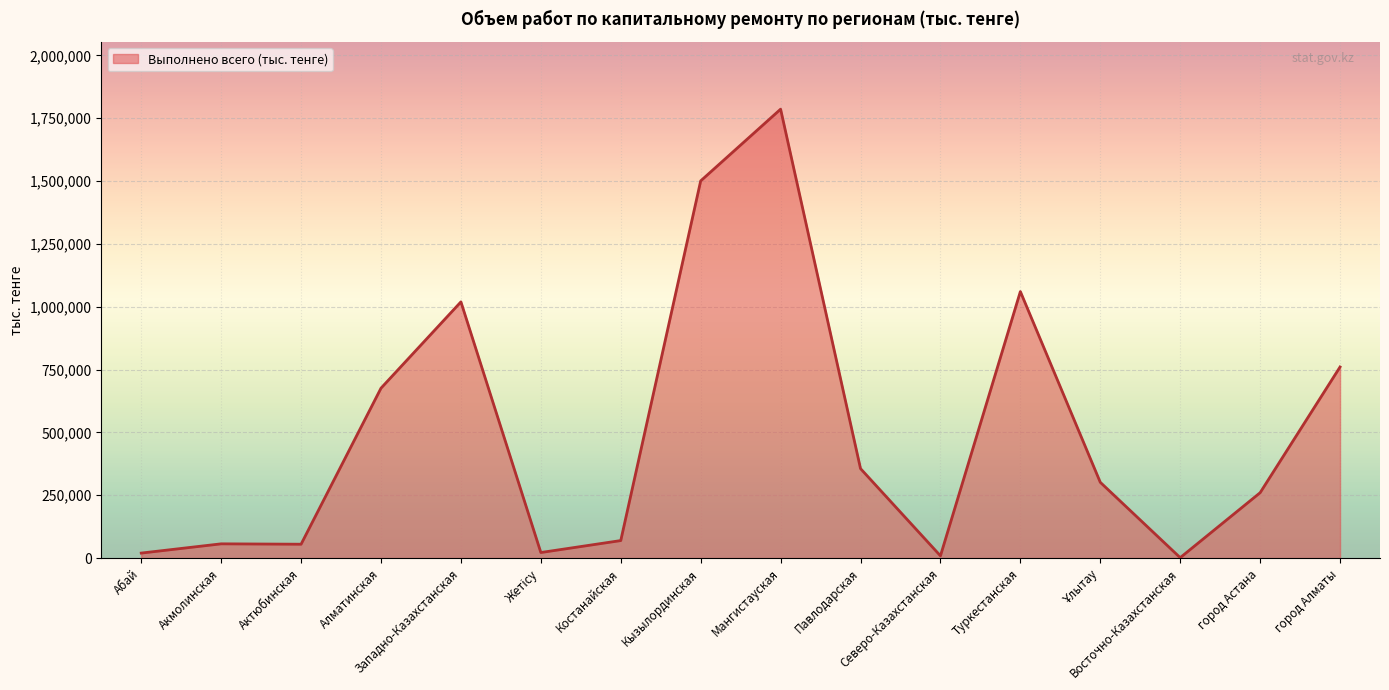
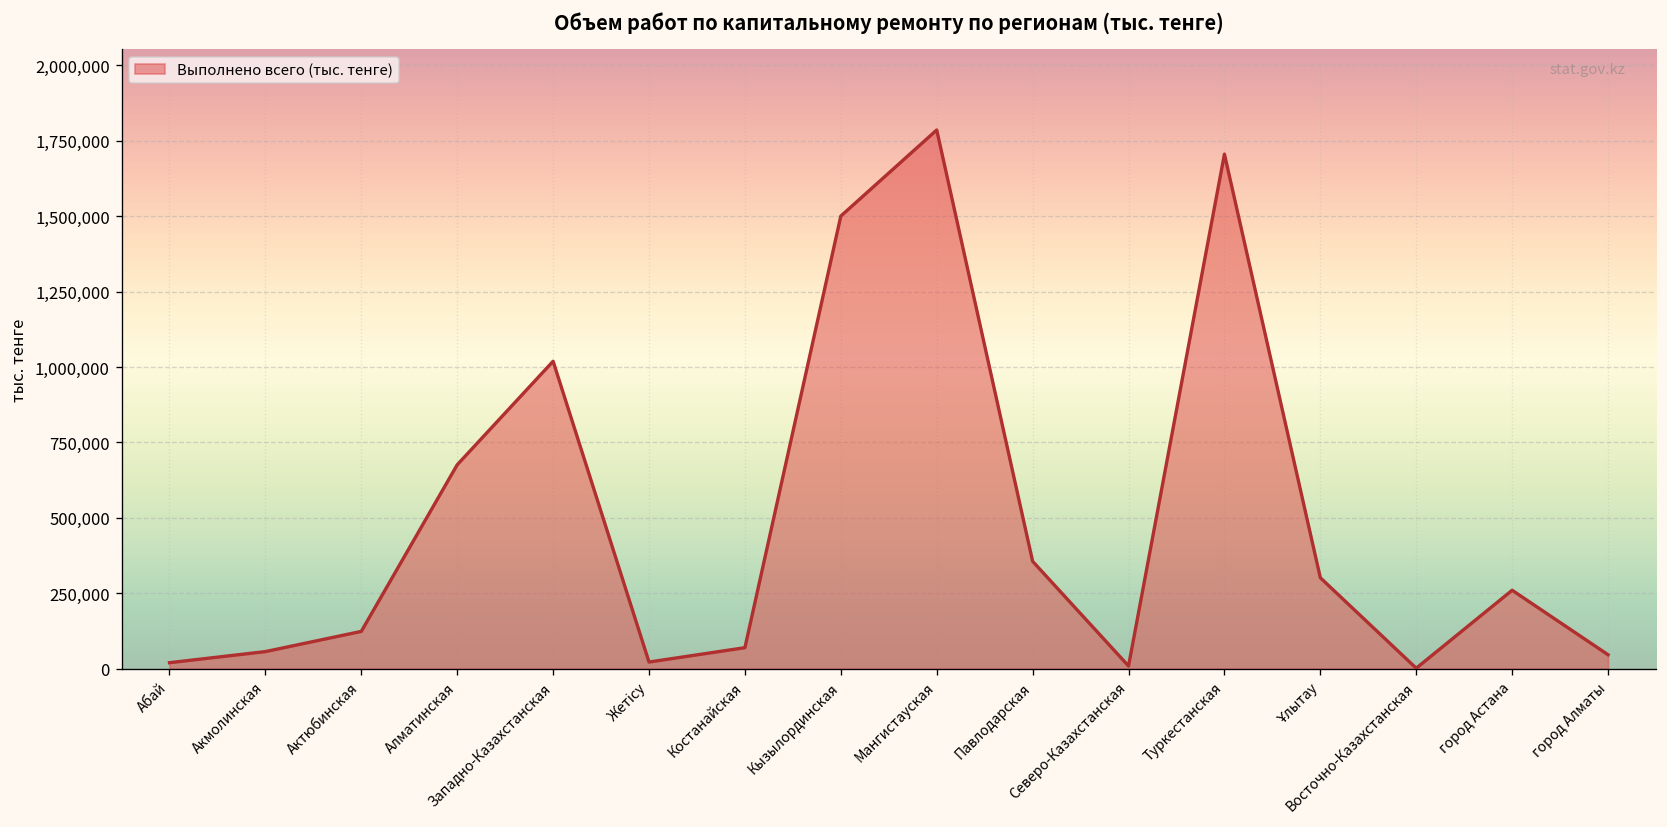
Актюбинская: 60,000 -> 120,000
Туркестанская: 1,060,000 -> 1,710,000
город Алматы: 760,000 -> 50,000
